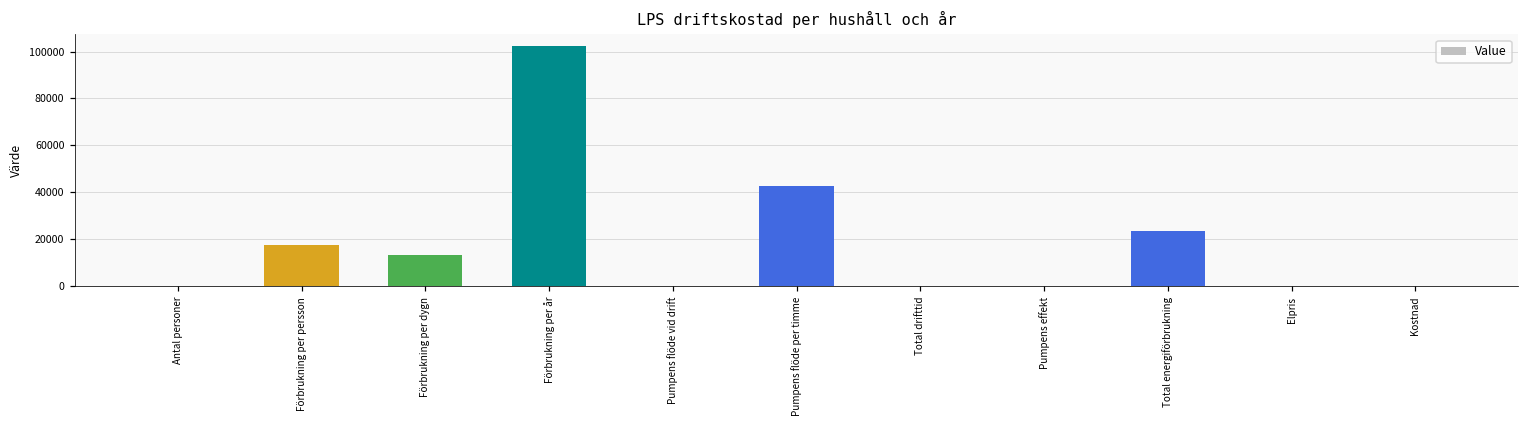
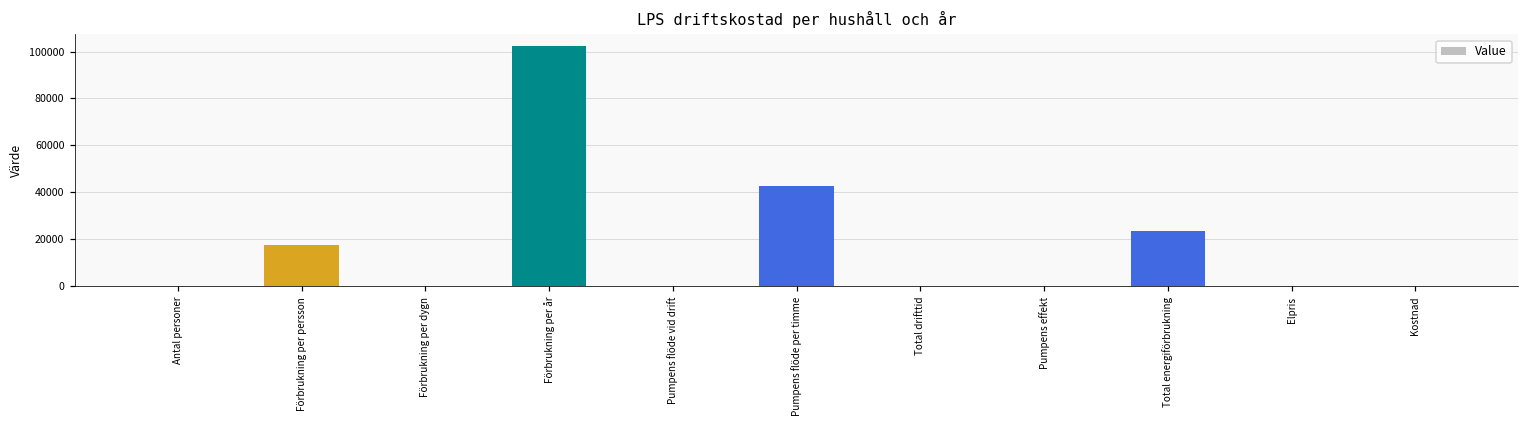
Förbrukning per dygn: 13000 -> 0
